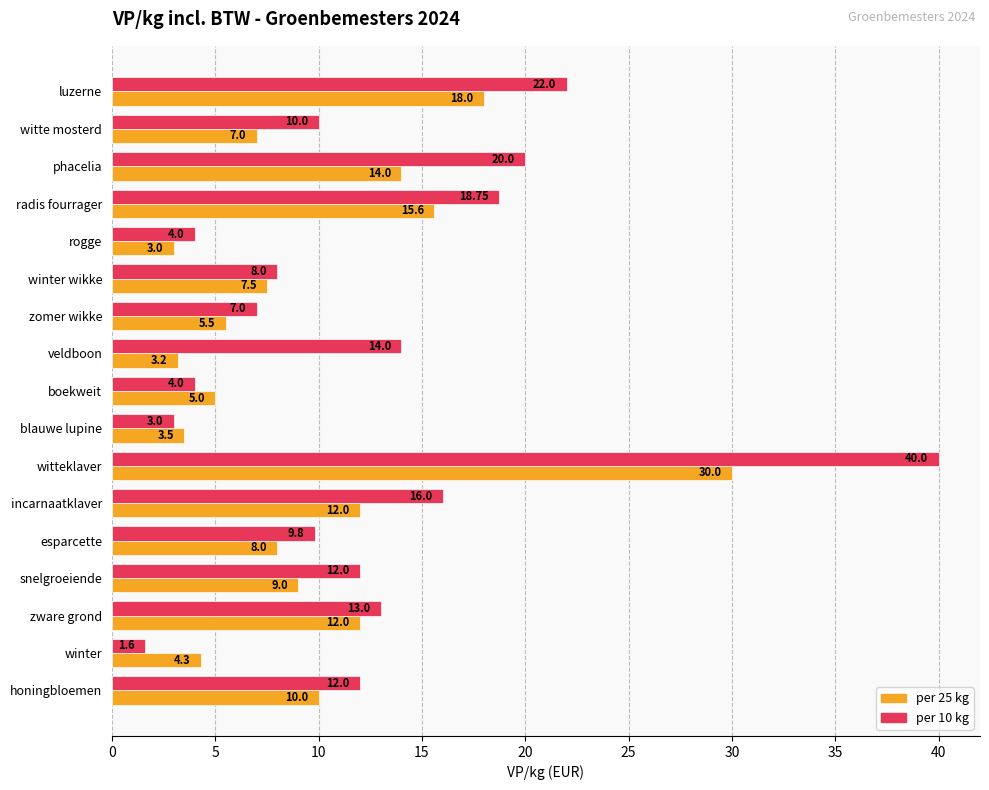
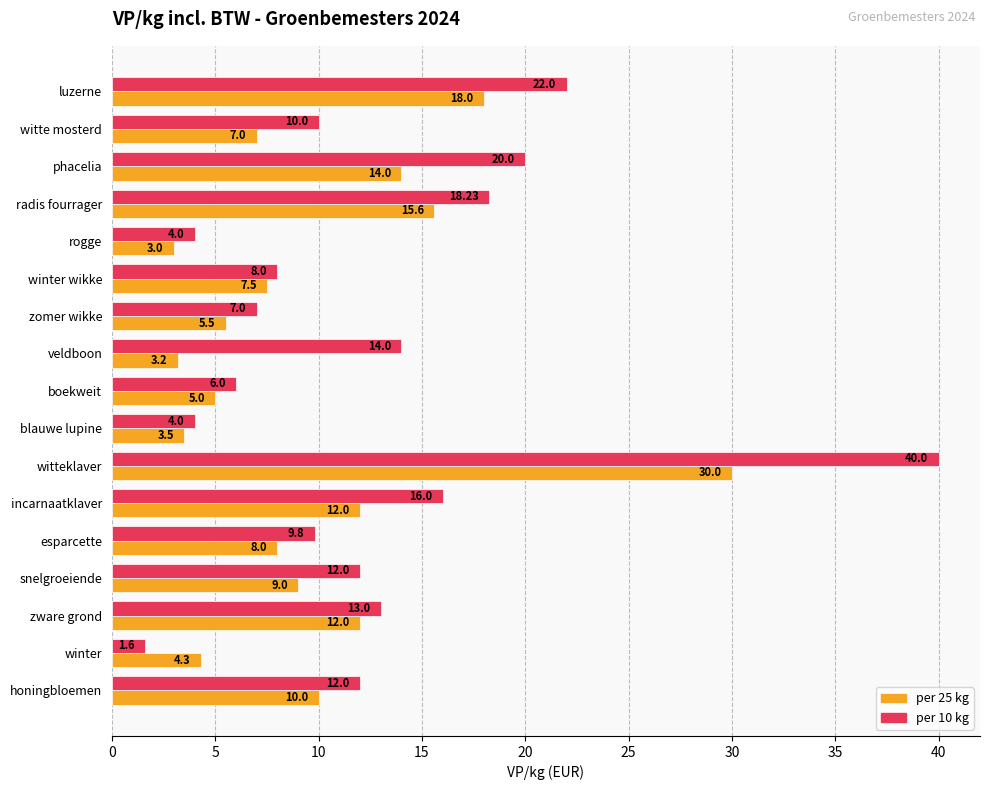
per 10 kg, radis fourrager: 18.75 -> 18.23
per 10 kg, boekweit: 4.0 -> 6.0
per 10 kg, blauwe lupine: 3.0 -> 4.0
